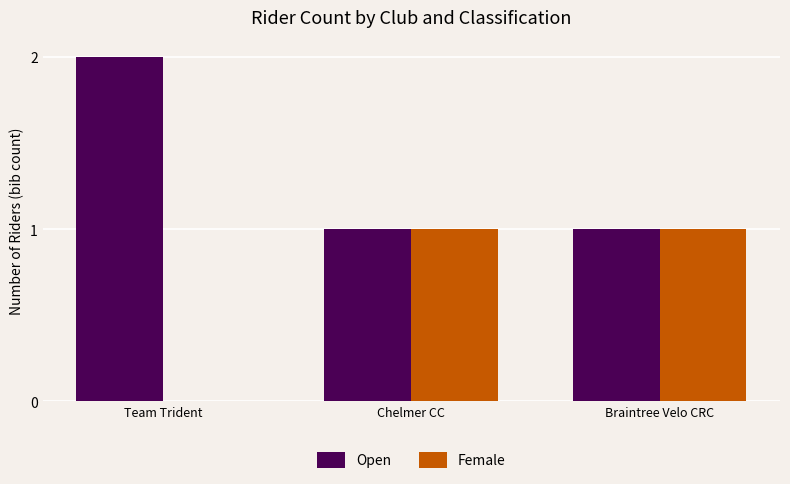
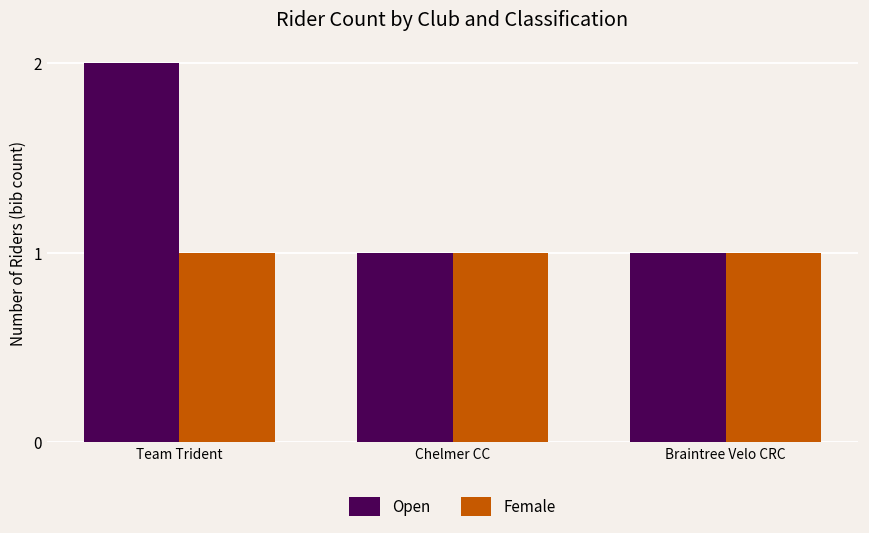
Female, Team Trident: 0 -> 1
